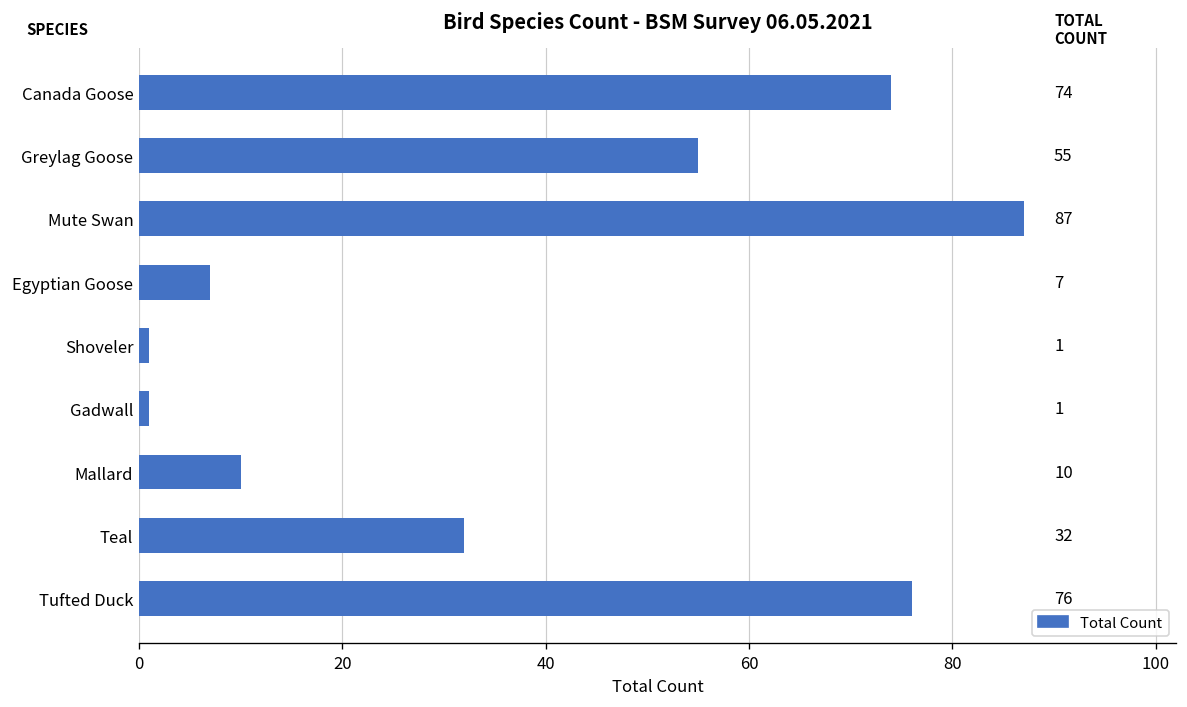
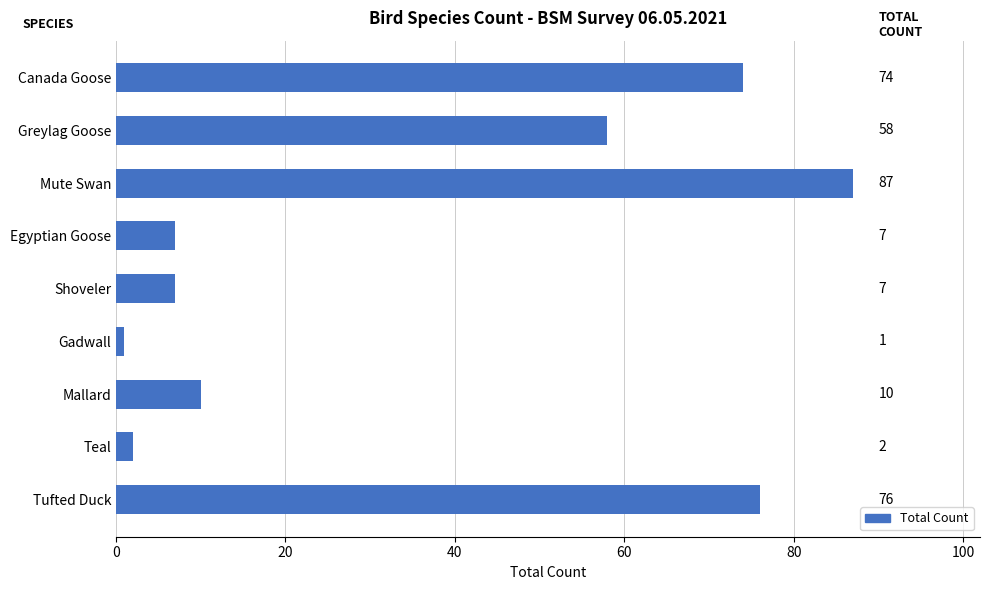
Greylag Goose: 55 -> 58
Shoveler: 1 -> 7
Teal: 32 -> 2
